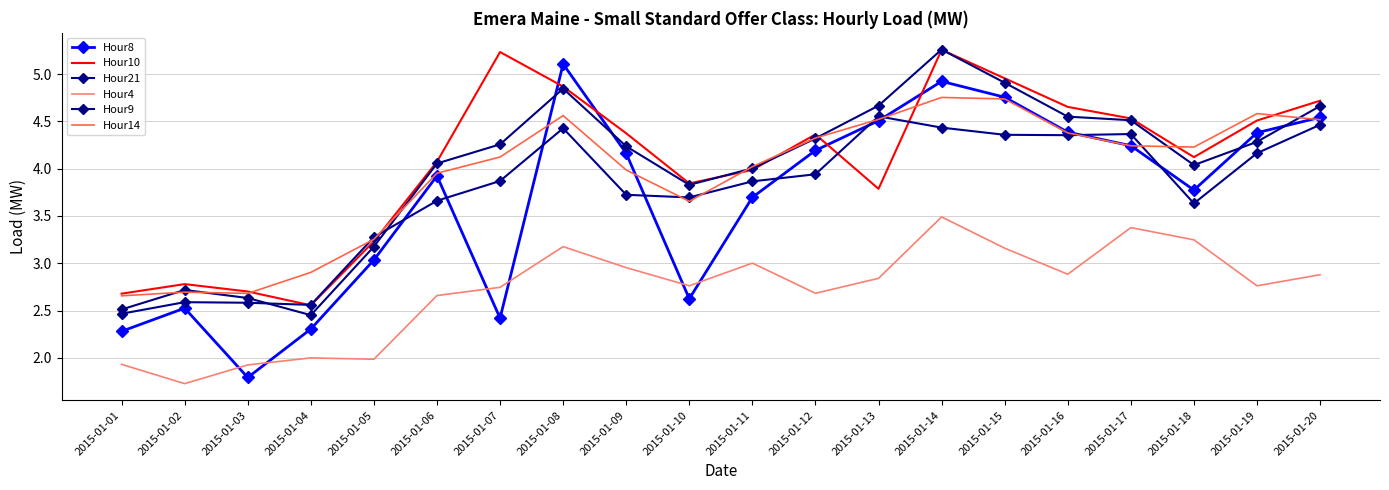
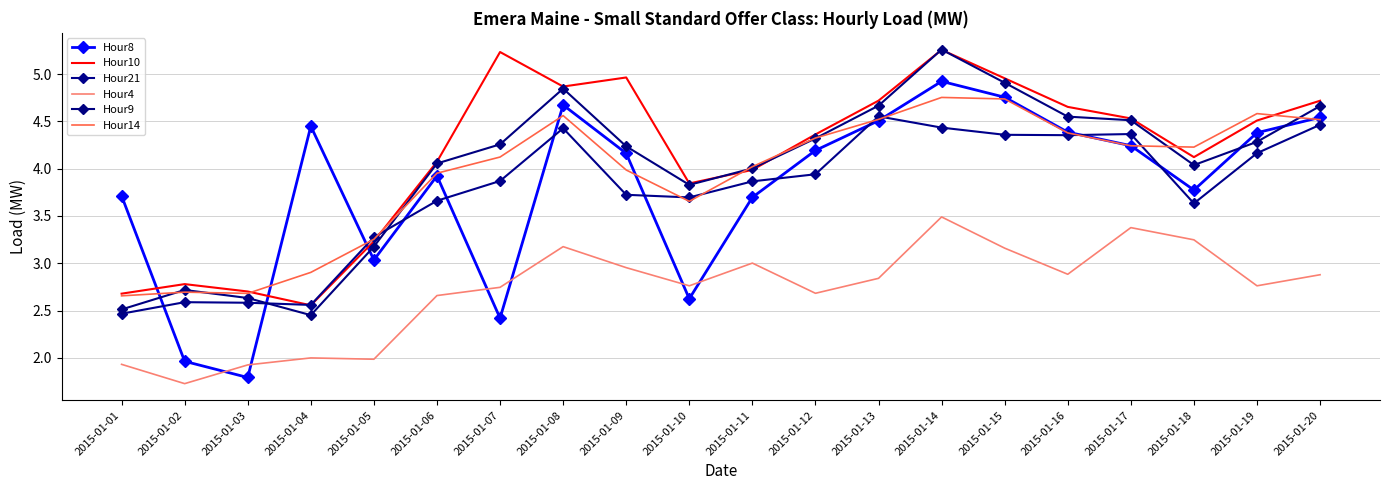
Hour8, 2015-01-01: 2.3 -> 3.7
Hour8, 2015-01-02: 2.5 -> 2.0
Hour8, 2015-01-04: 2.3 -> 4.4
Hour8, 2015-01-08: 5.1 -> 4.7
Hour10, 2015-01-09: 4.4 -> 5.0
Hour10, 2015-01-13: 3.8 -> 4.7
